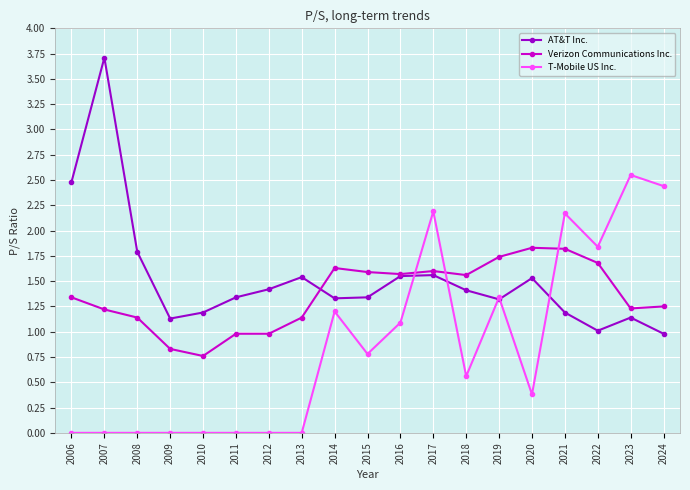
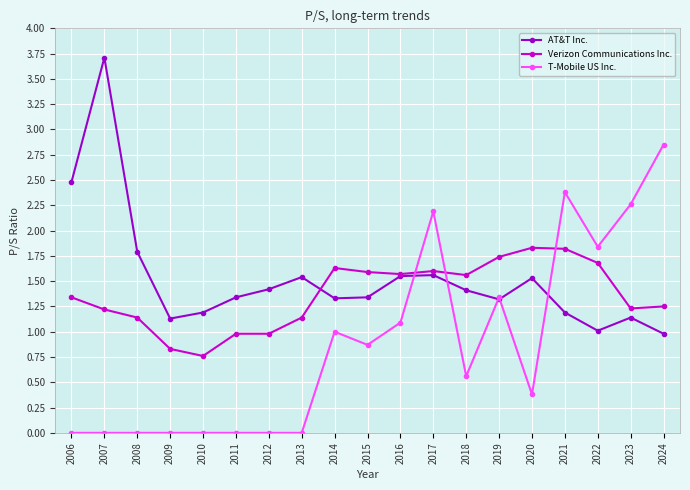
T-Mobile US Inc., 2014: 1.2 -> 1.0
T-Mobile US Inc., 2015: 0.78 -> 0.87
T-Mobile US Inc., 2021: 2.17 -> 2.38
T-Mobile US Inc., 2023: 2.55 -> 2.26
T-Mobile US Inc., 2024: 2.44 -> 2.85
